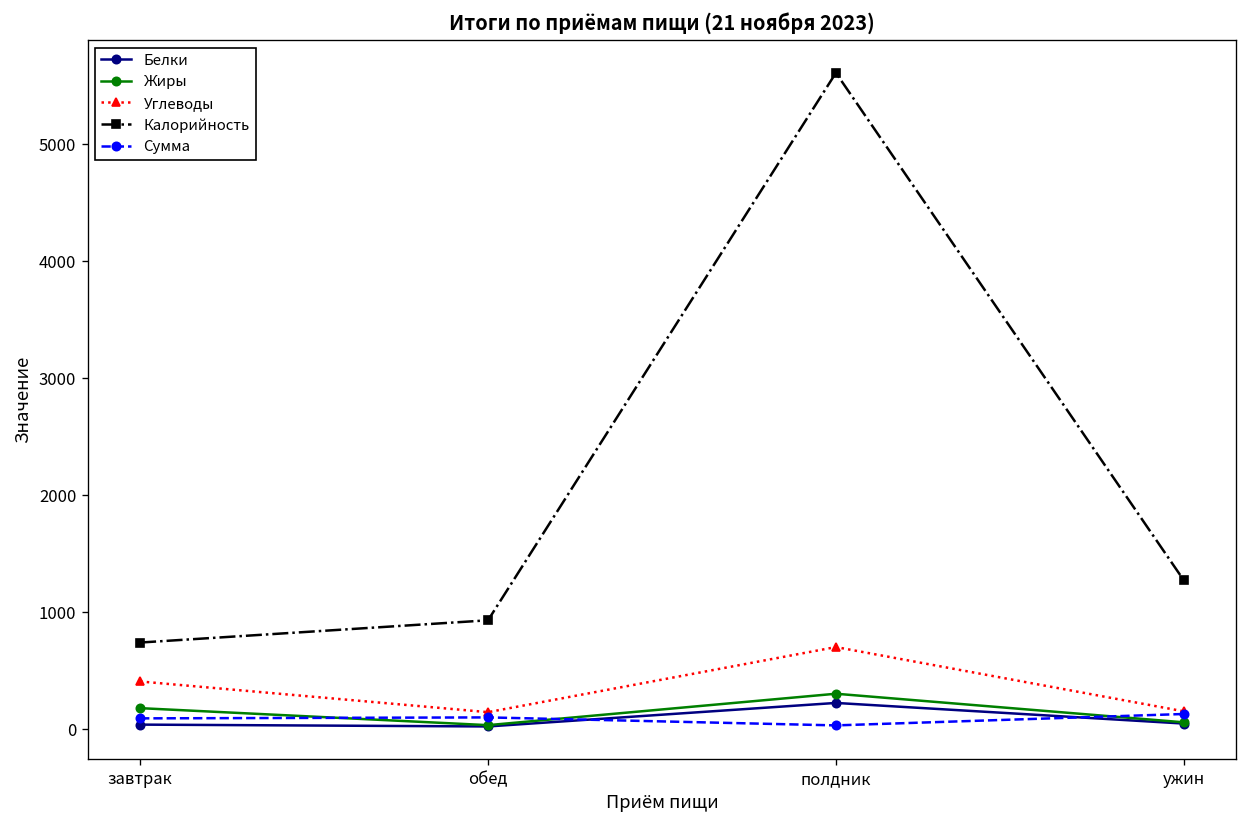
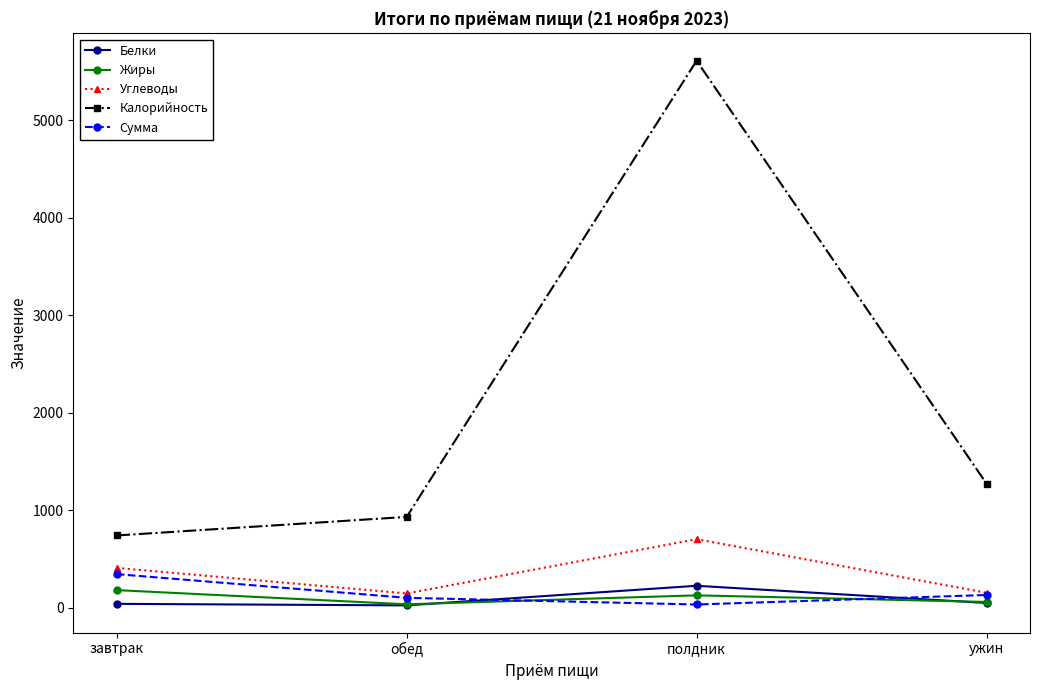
Сумма, завтрак: 100 -> 300
Жиры, полдник: 300 -> 100
